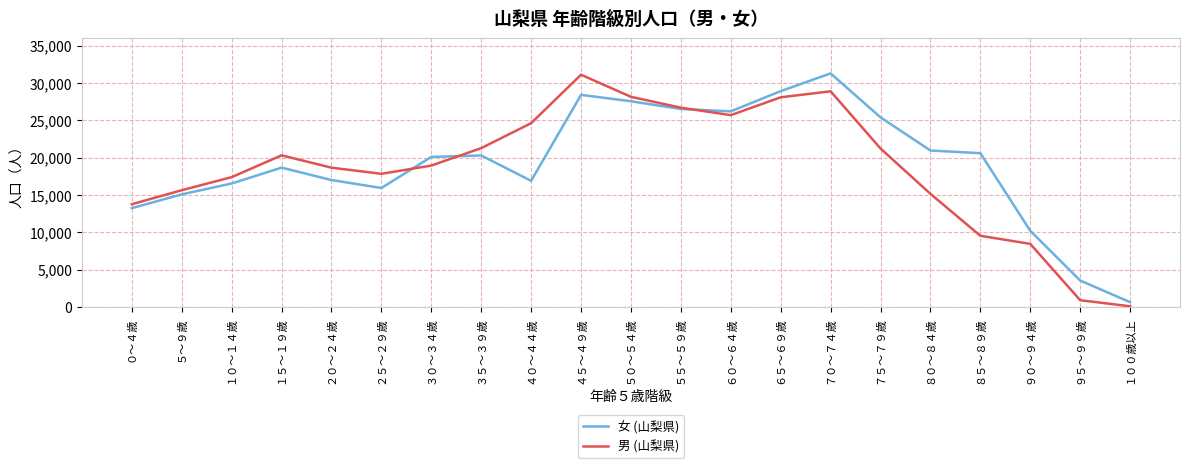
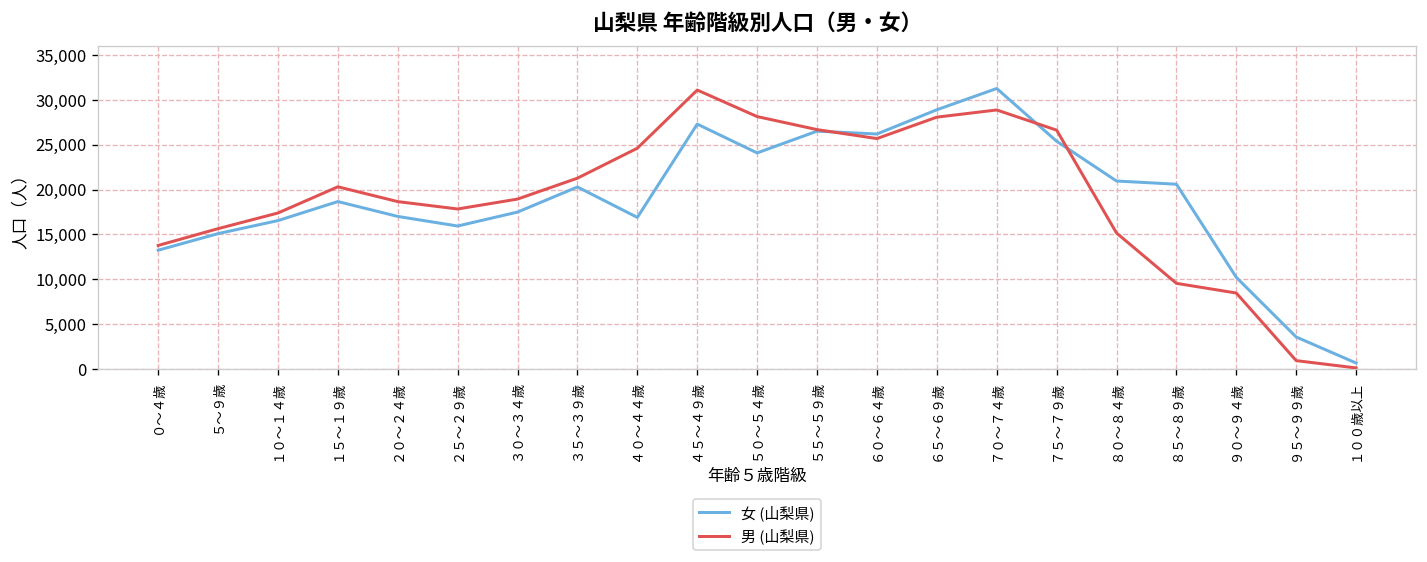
女 (山梨県), ３０～３４歳: 20,000 -> 17,000
女 (山梨県), ４５～４９歳: 28,000 -> 27,000
女 (山梨県), ５０～５４歳: 28,000 -> 24,000
男 (山梨県), ７５～７９歳: 21,000 -> 27,000
